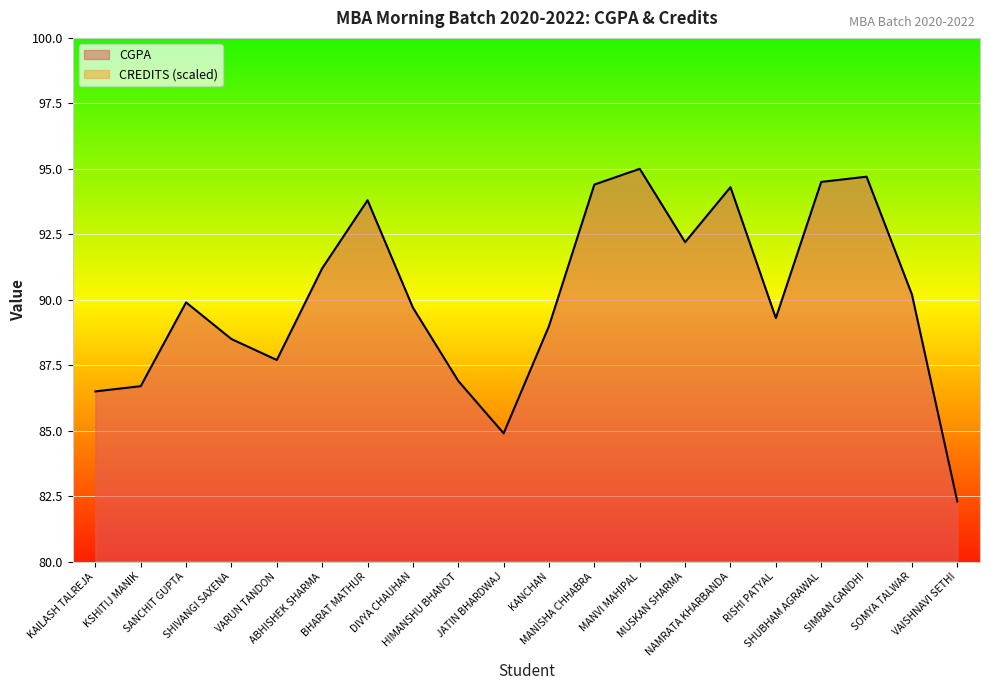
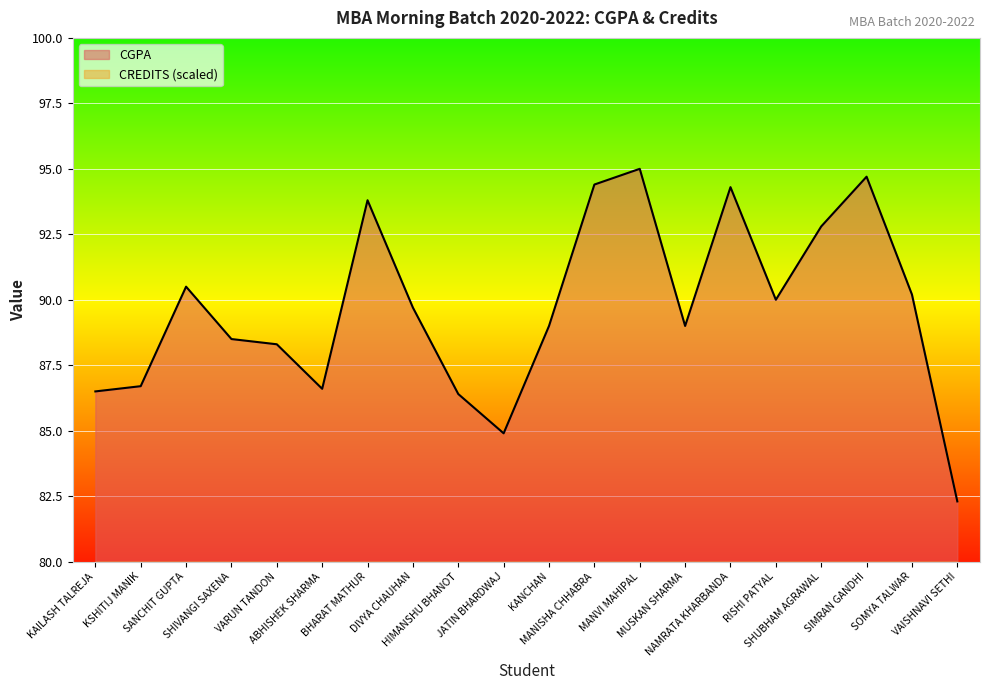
CGPA, SANCHIT GUPTA: 89.9 -> 90.5
CGPA, VARUN TANDON: 87.7 -> 88.3
CGPA, ABHISHEK SHARMA: 91.2 -> 86.6
CGPA, HIMANSHU BHANOT: 86.9 -> 86.4
CGPA, MUSKAN SHARMA: 92.2 -> 89.0
CGPA, RISHI PATYAL: 89.3 -> 90.0
CGPA, SHUBHAM AGRAWAL: 94.5 -> 92.8
